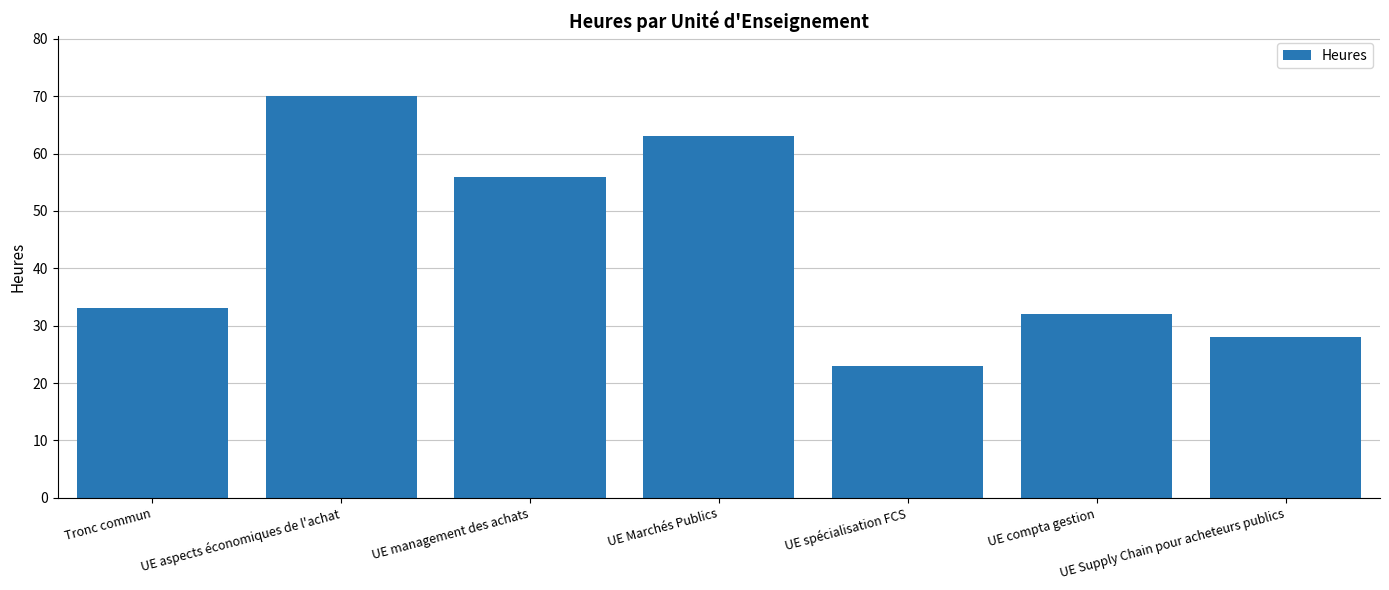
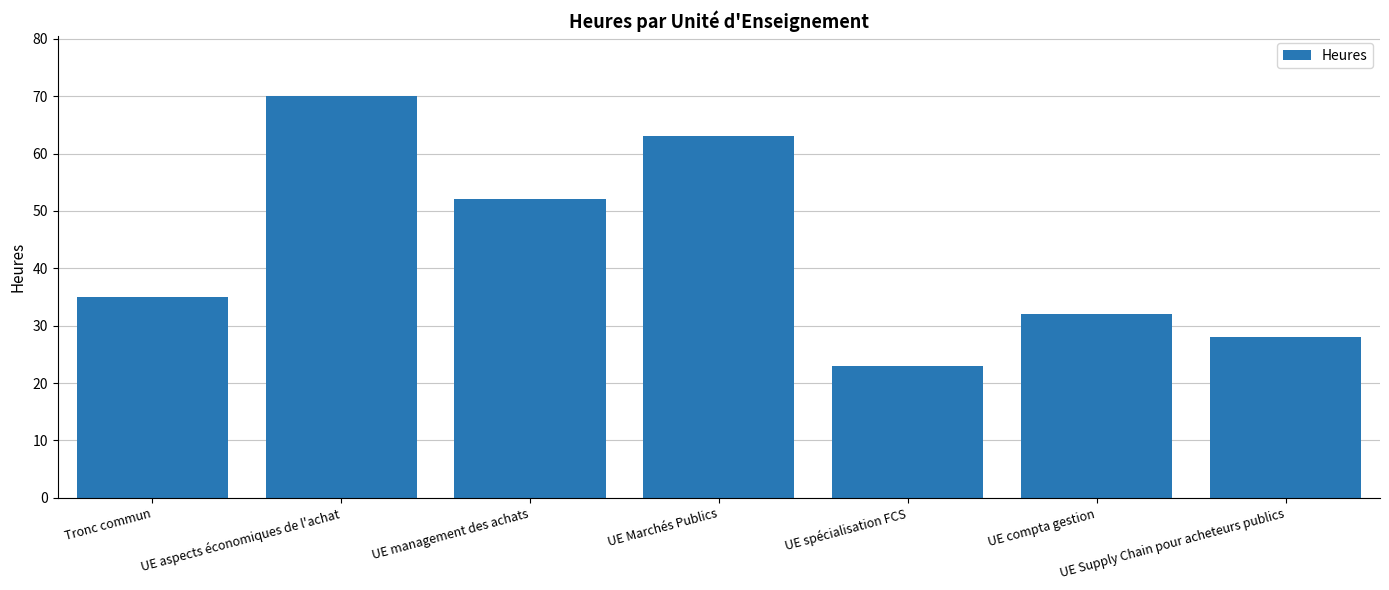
Tronc commun: 33 -> 35
UE management des achats: 56 -> 52
